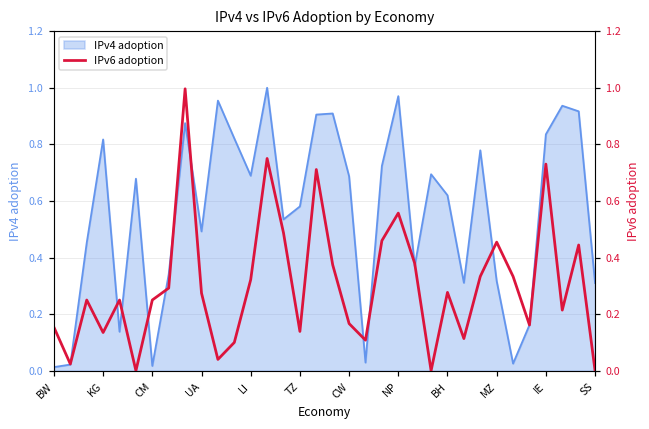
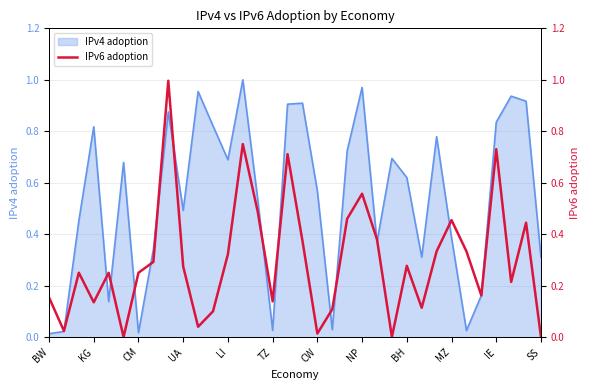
IPv4 adoption, TZ: 0.58 -> 0.03
IPv4 adoption, CW: 0.69 -> 0.57
IPv4 adoption, MZ: 0.32 -> 0.39
IPv6 adoption, CW: 0.17 -> 0.01
